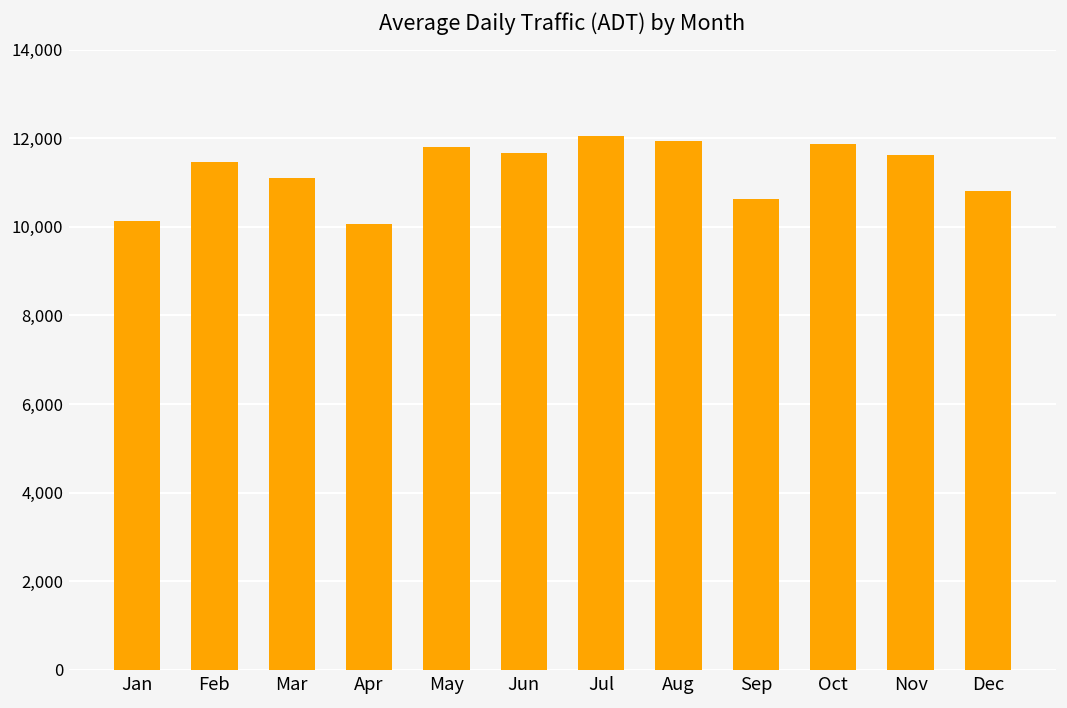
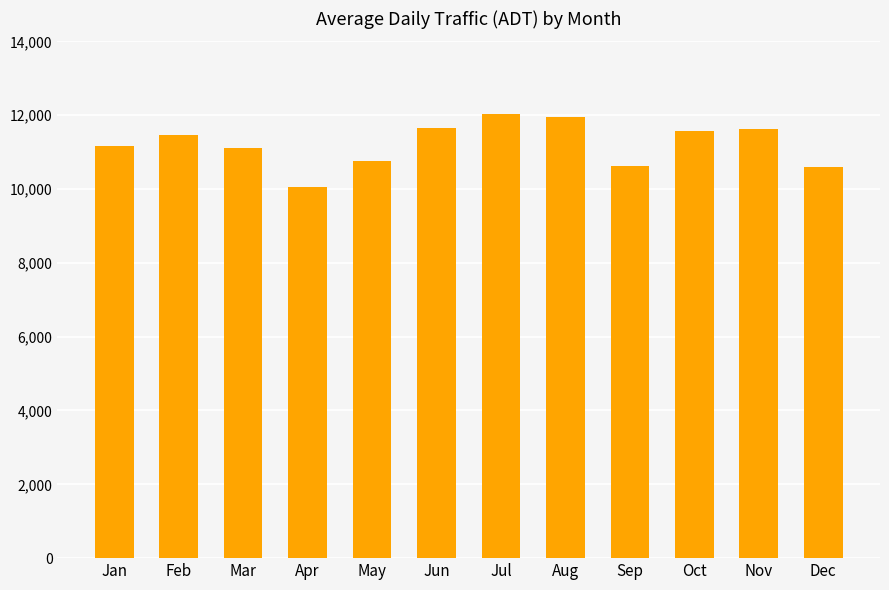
Jan: 10,100 -> 11,200
May: 11,800 -> 10,800
Oct: 11,900 -> 11,600
Dec: 10,800 -> 10,600
